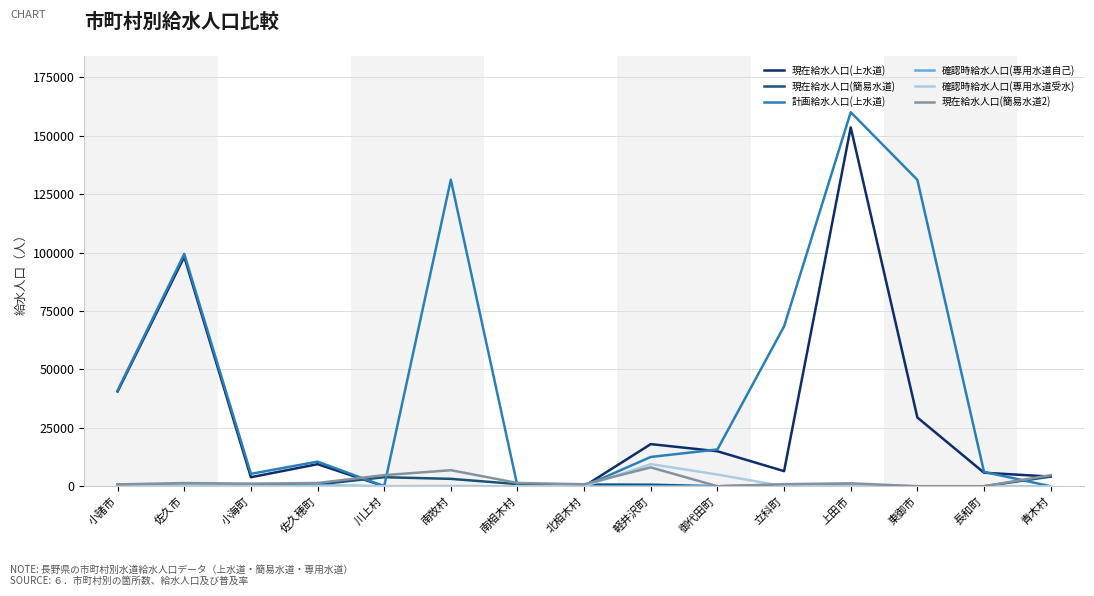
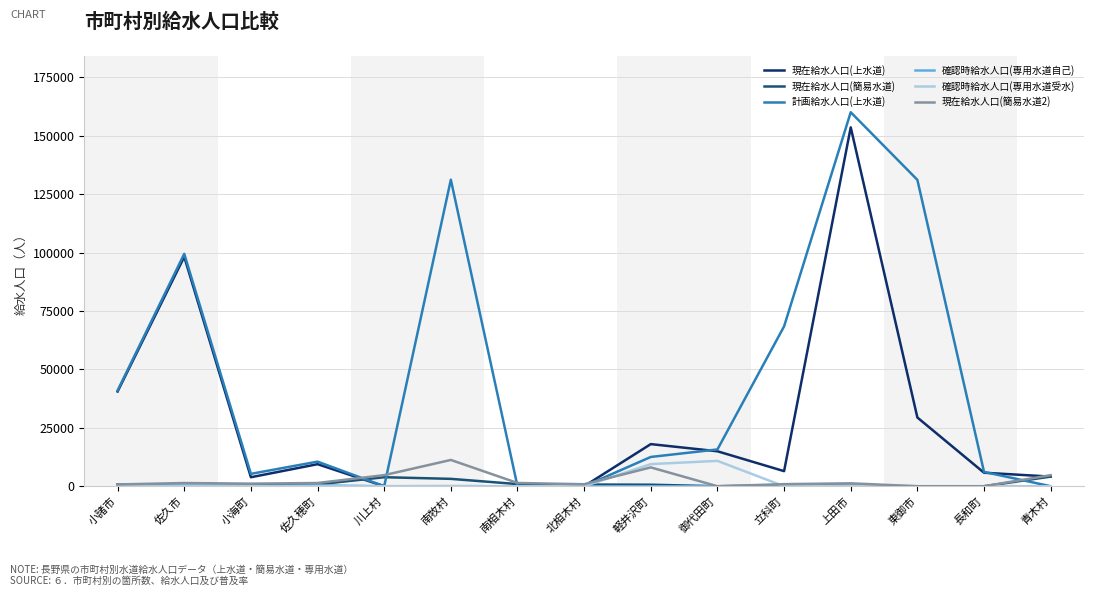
現在給水人口(簡易水道2), 南牧村: 7000 -> 11000
確認時給水人口(専用水道受水), 御代田町: 5000 -> 11000
